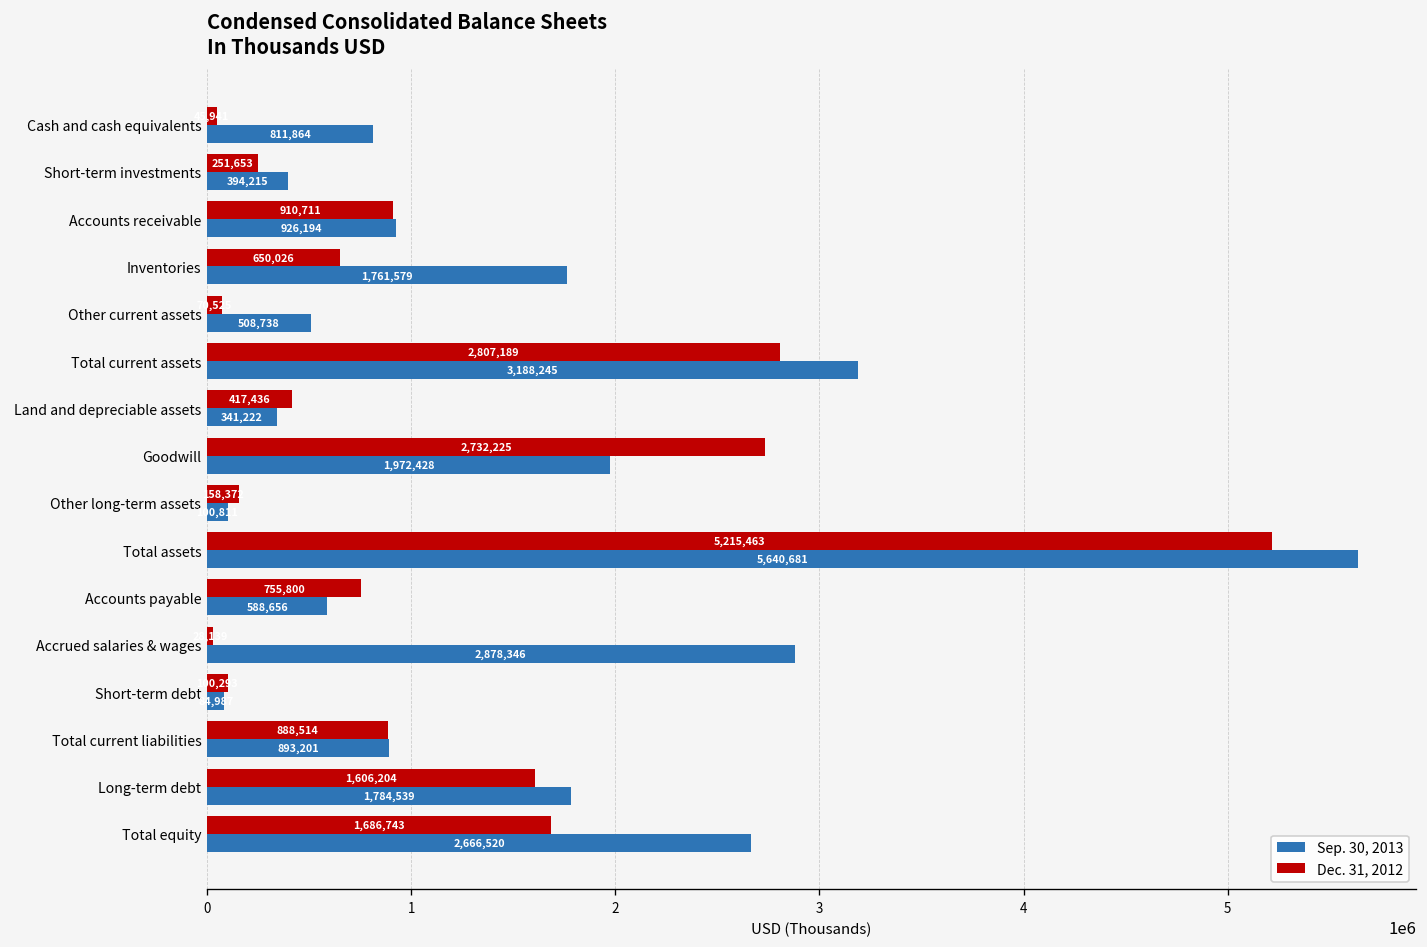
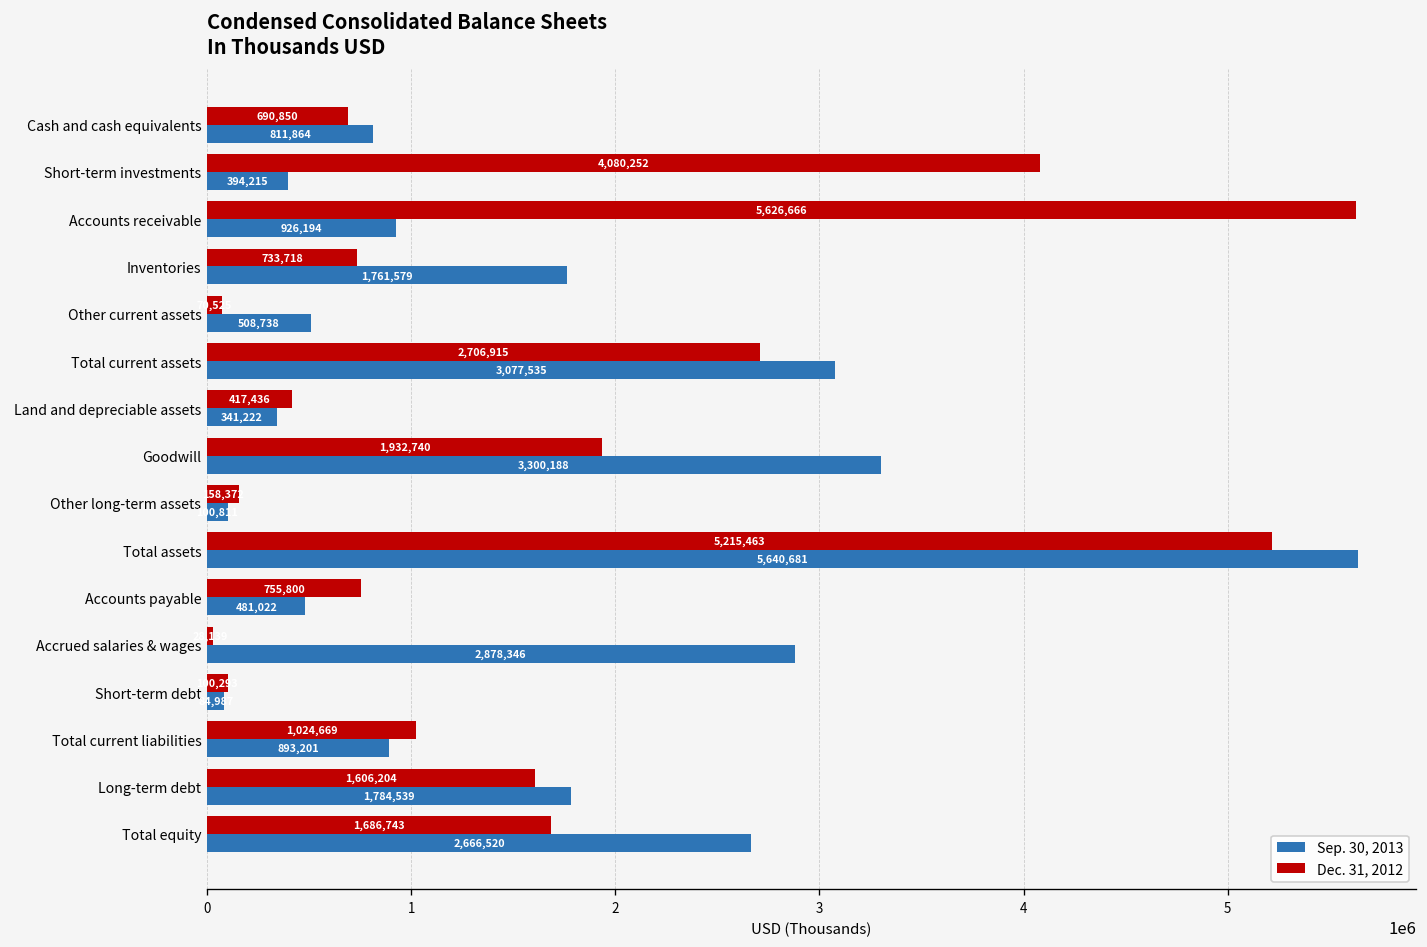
Dec. 31, 2012, Cash and cash equivalents: 50000 -> 690000
Dec. 31, 2012, Short-term investments: 251,653 -> 4,080,252
Dec. 31, 2012, Accounts receivable: 910,711 -> 5,626,666
Dec. 31, 2012, Inventories: 650,026 -> 733,718
Dec. 31, 2012, Total current assets: 2,807,189 -> 2,706,915
Sep. 30, 2013, Total current assets: 3,188,245 -> 3,077,535
Dec. 31, 2012, Goodwill: 2,732,225 -> 1,932,740
Sep. 30, 2013, Goodwill: 1,972,428 -> 3,300,188
Sep. 30, 2013, Accounts payable: 588,656 -> 481,022
Dec. 31, 2012, Total current liabilities: 888,514 -> 1,024,669
